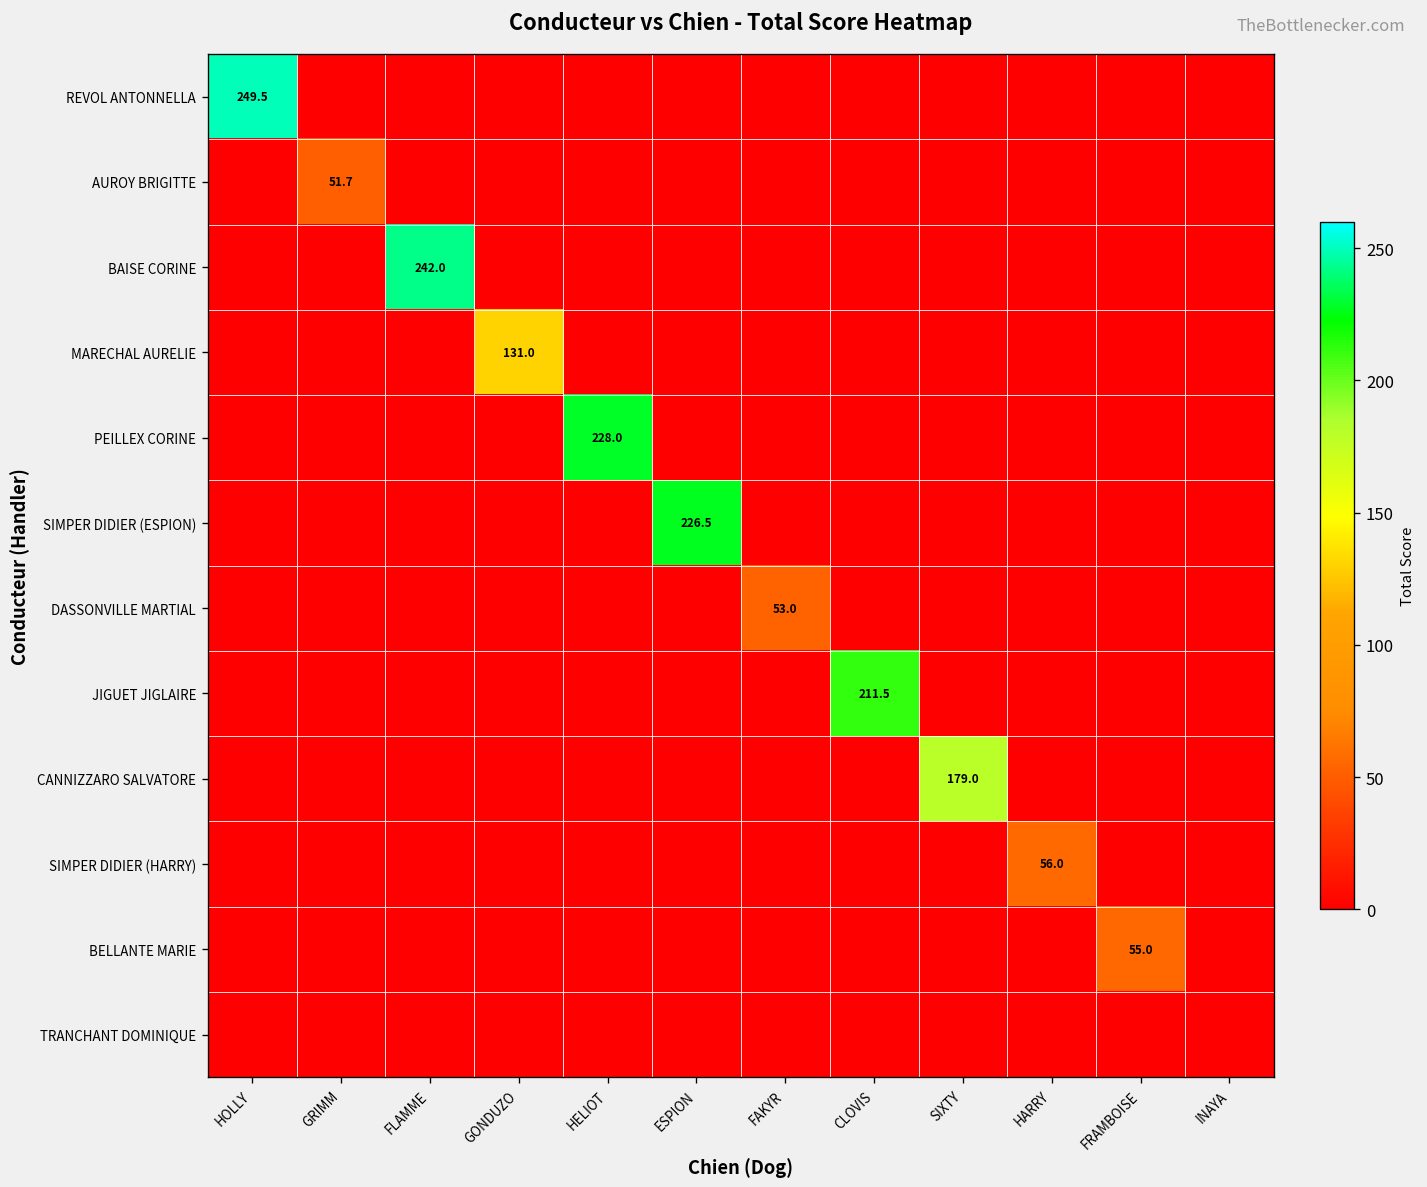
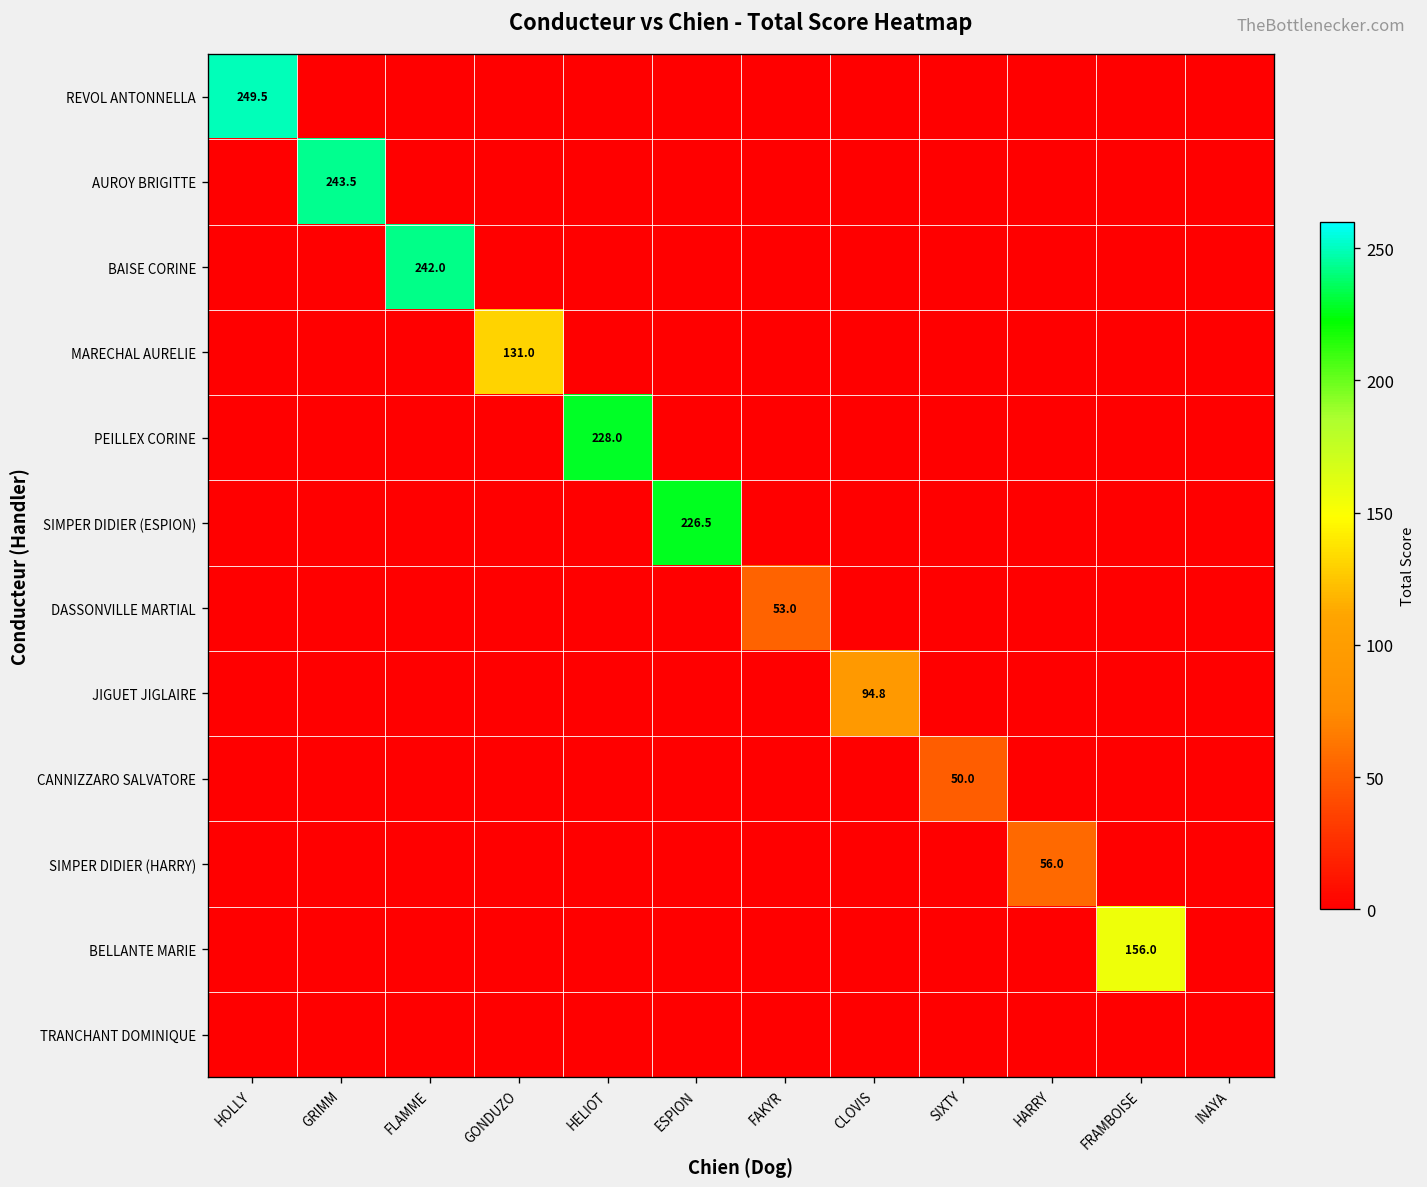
AUROY BRIGITTE, GRIMM: 51.7 -> 243.5
JIGUET JIGLAIRE, CLOVIS: 211.5 -> 94.8
CANNIZZARO SALVATORE, SIXTY: 179.0 -> 50.0
BELLANTE MARIE, FRAMBOISE: 55.0 -> 156.0
